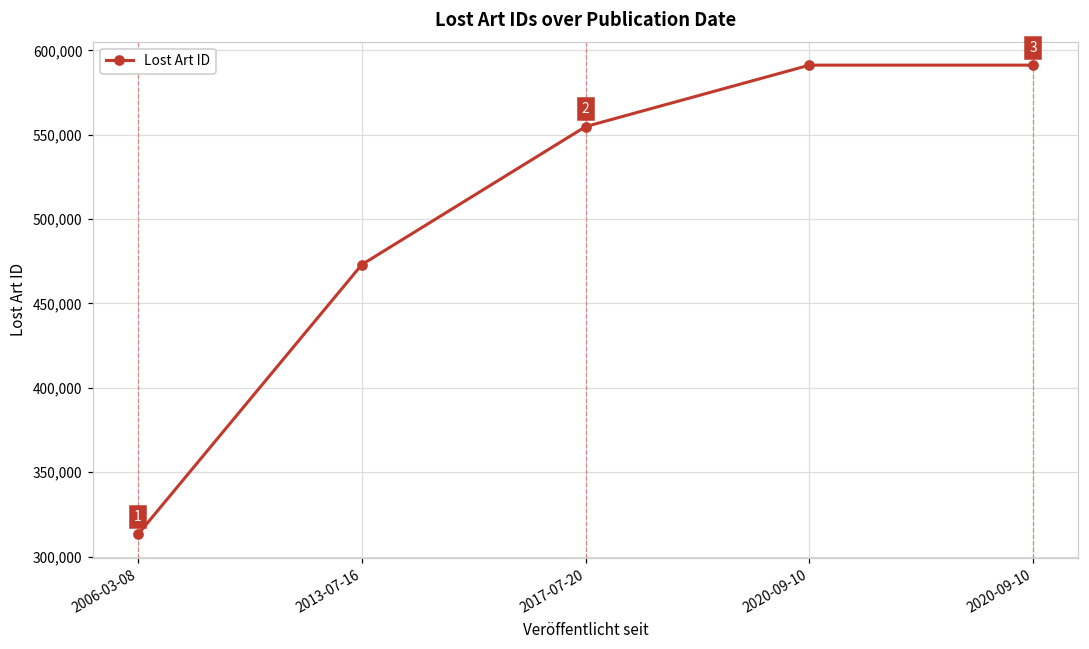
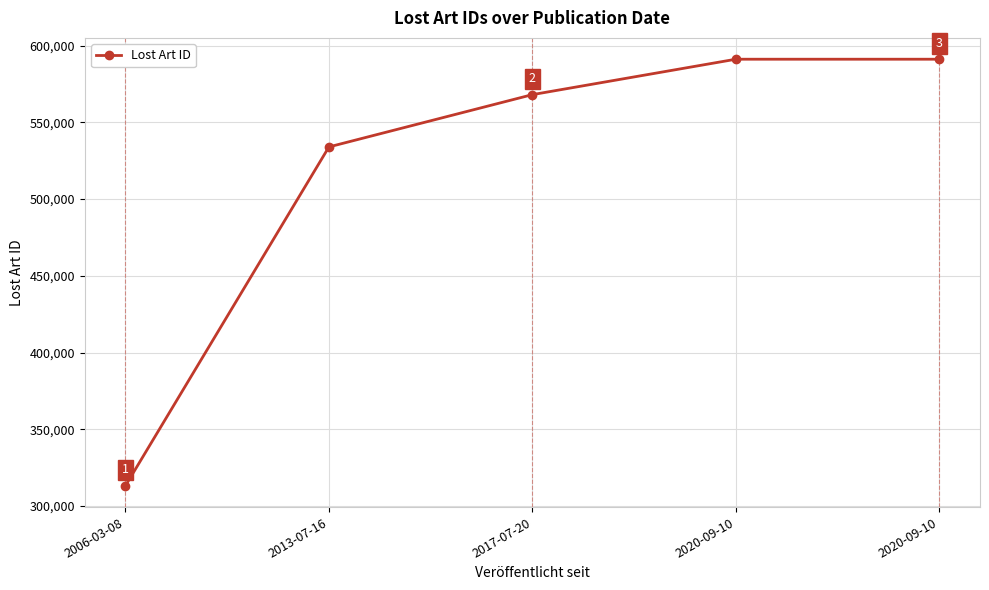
2013-07-16: 473,000 -> 534,000
2017-07-20: 555,000 -> 568,000
